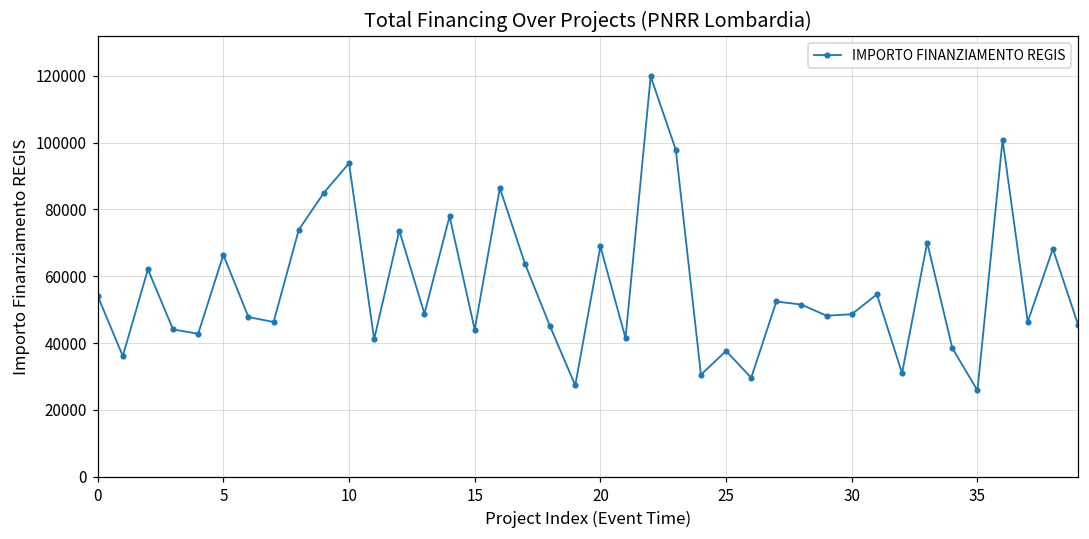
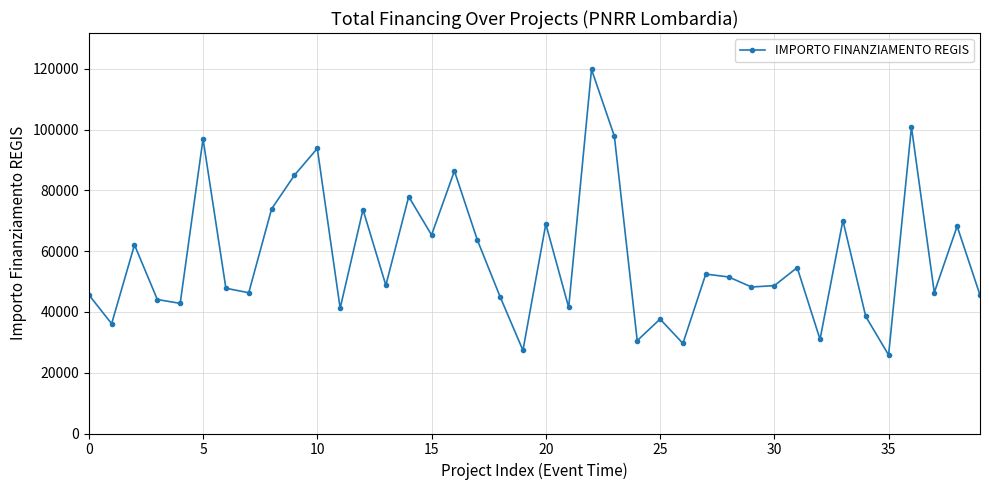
0: 54000 -> 46000
5: 66000 -> 97000
15: 44000 -> 65000
